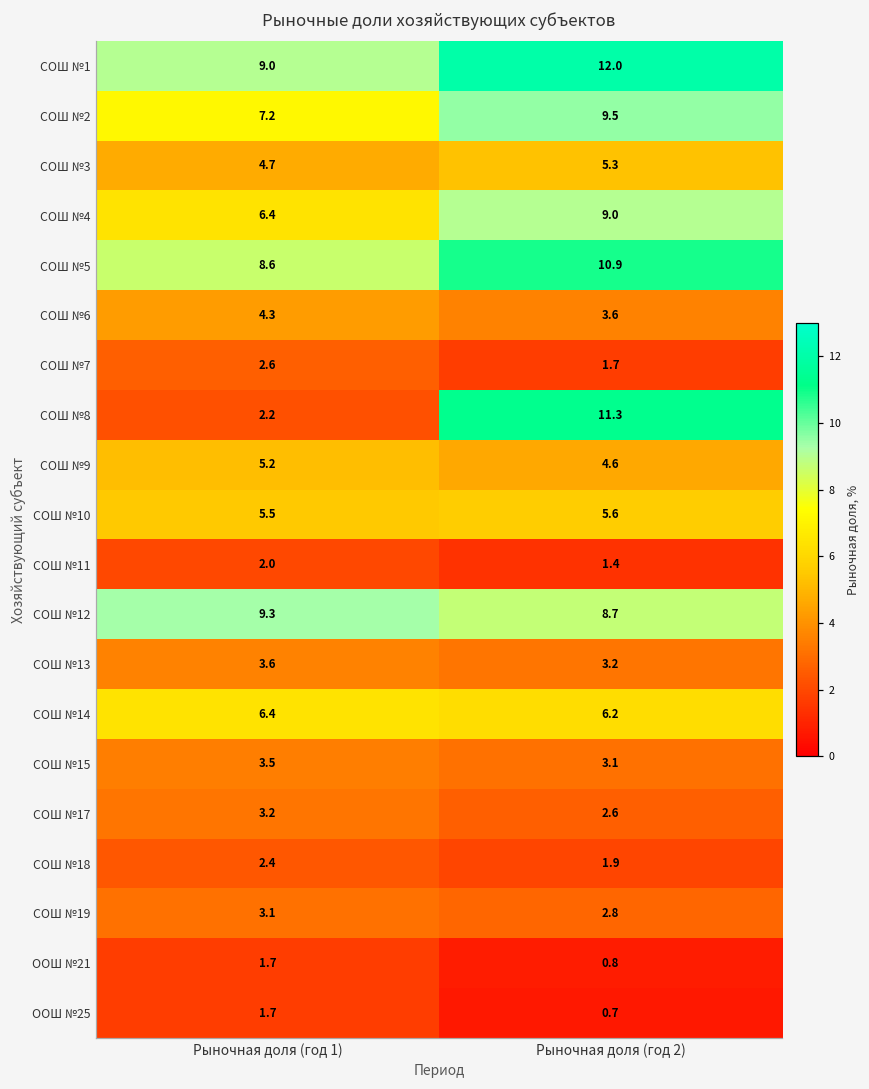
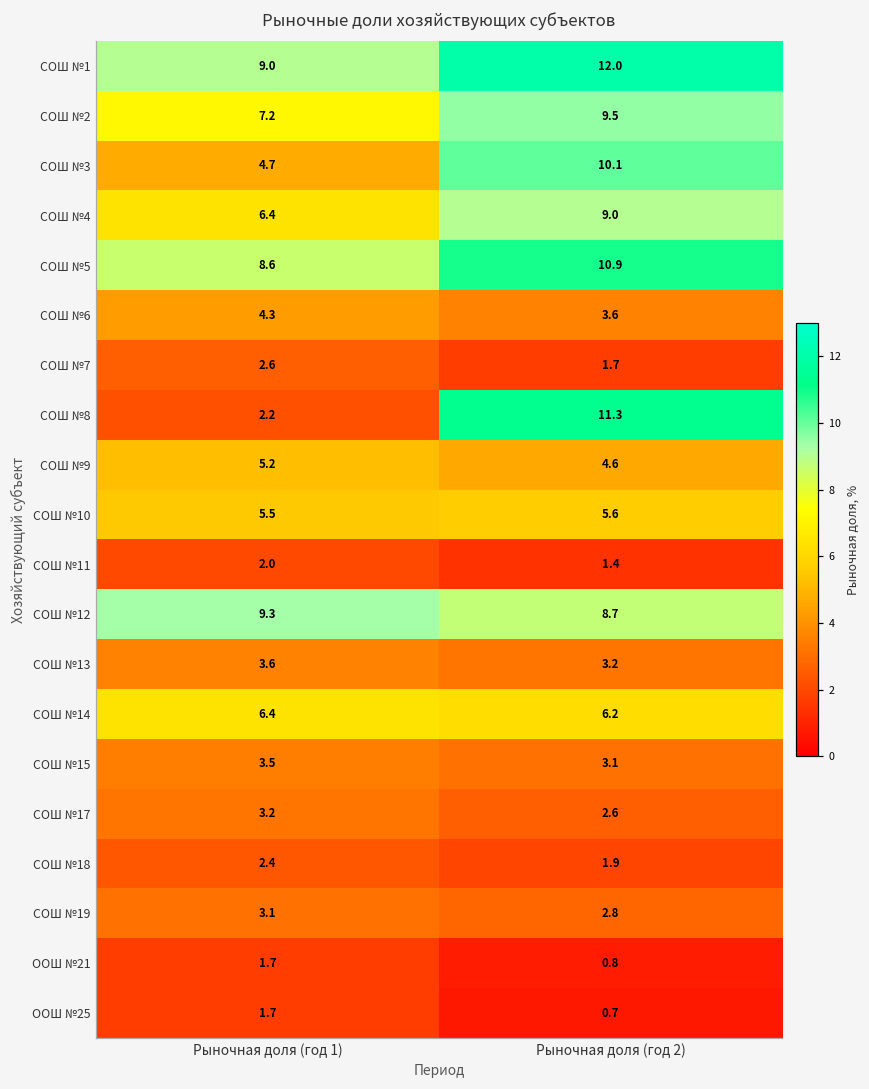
СОШ №3, Рыночная доля (год 2): 5.3 -> 10.1
